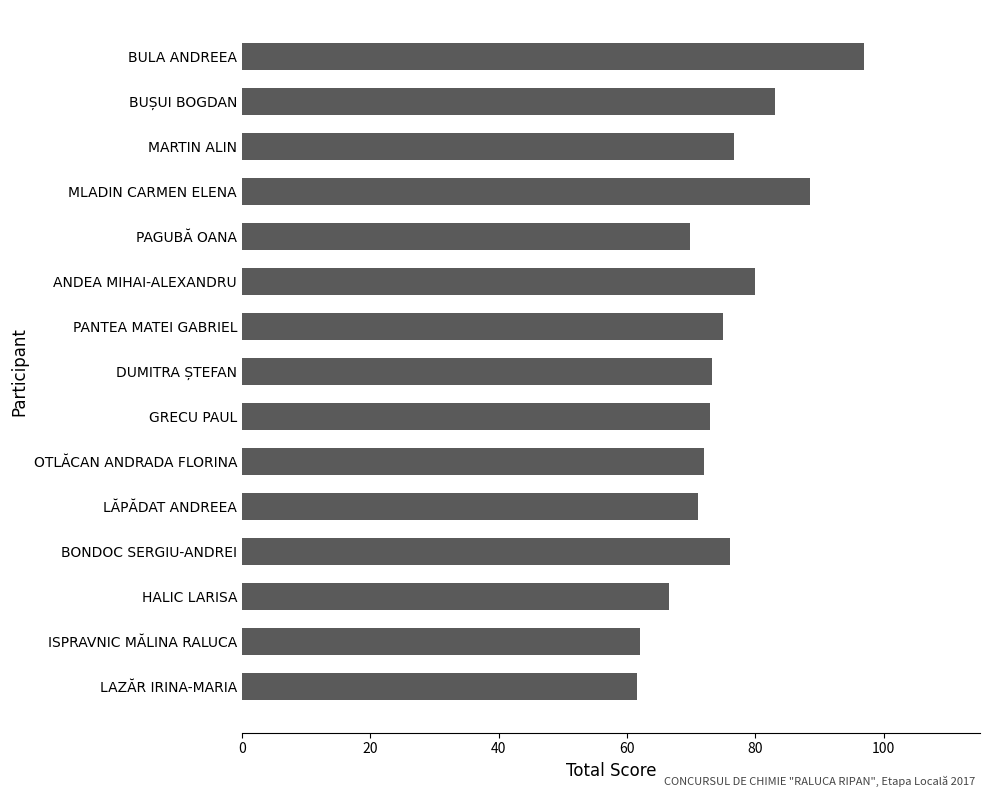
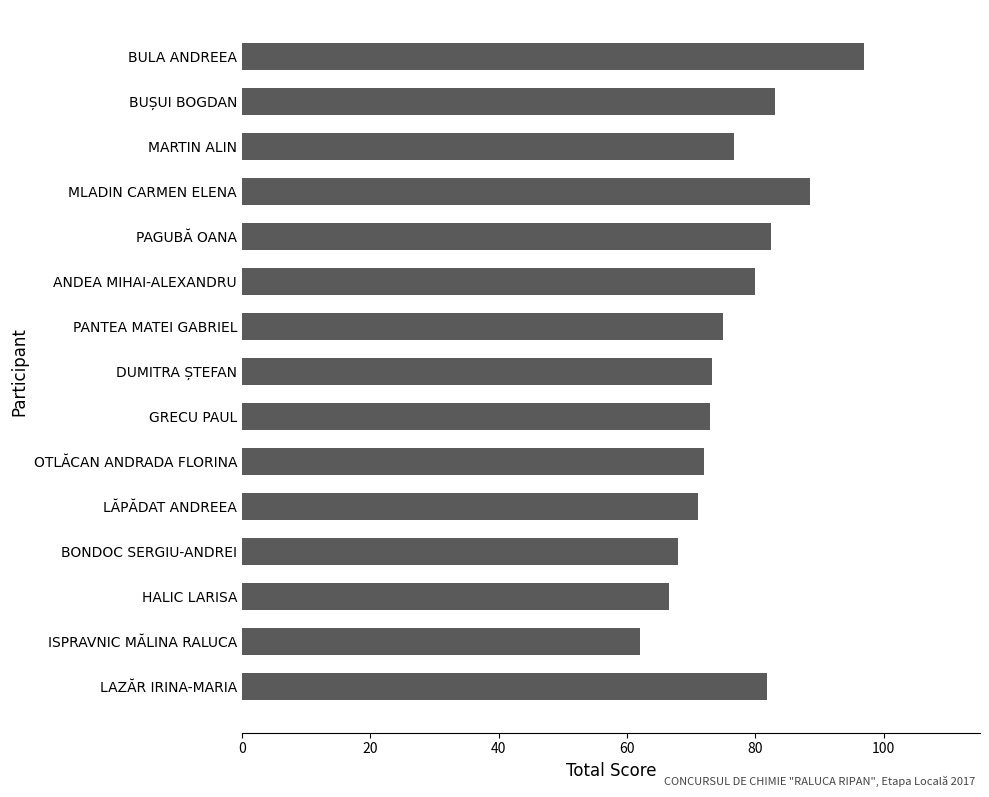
PAGUBĂ OANA: 70 -> 83
BONDOC SERGIU-ANDREI: 76 -> 68
LAZĂR IRINA-MARIA: 62 -> 82
